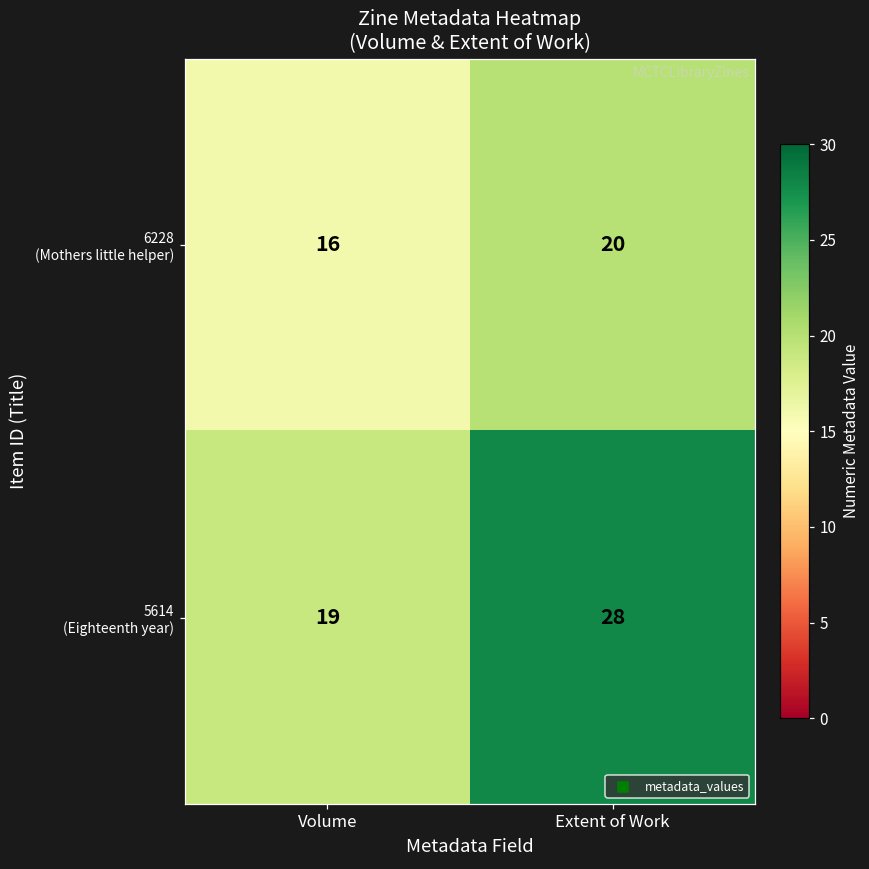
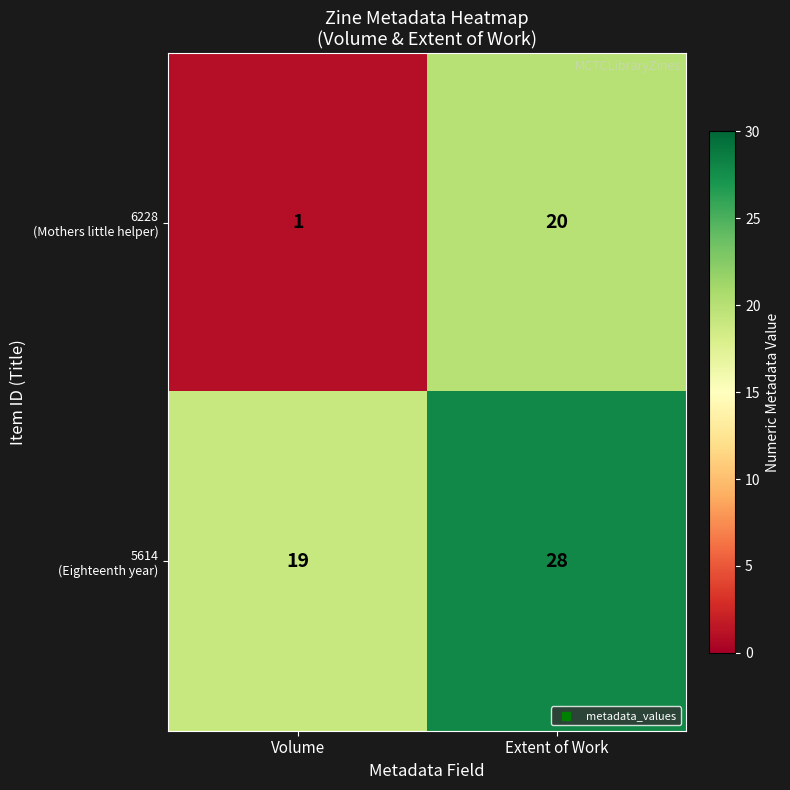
6228 (Mothers little helper), Volume: 16 -> 1
